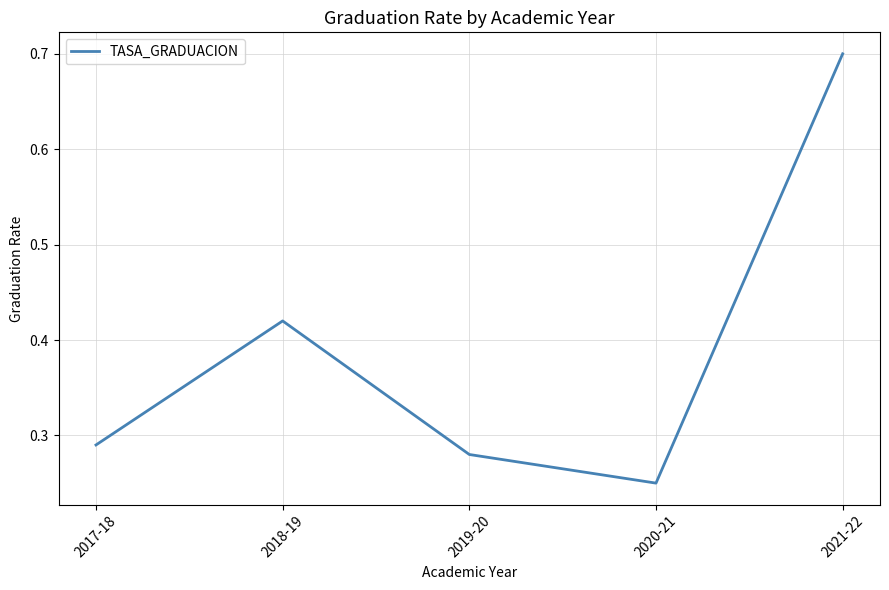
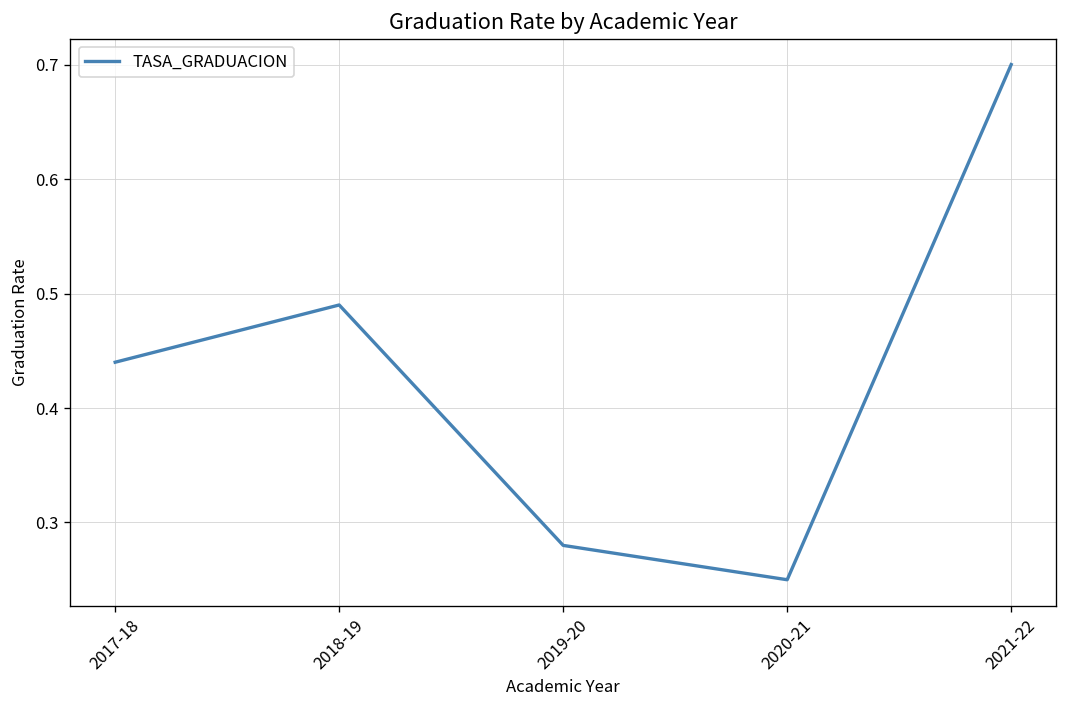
2017-18: 0.29 -> 0.44
2018-19: 0.42 -> 0.49
